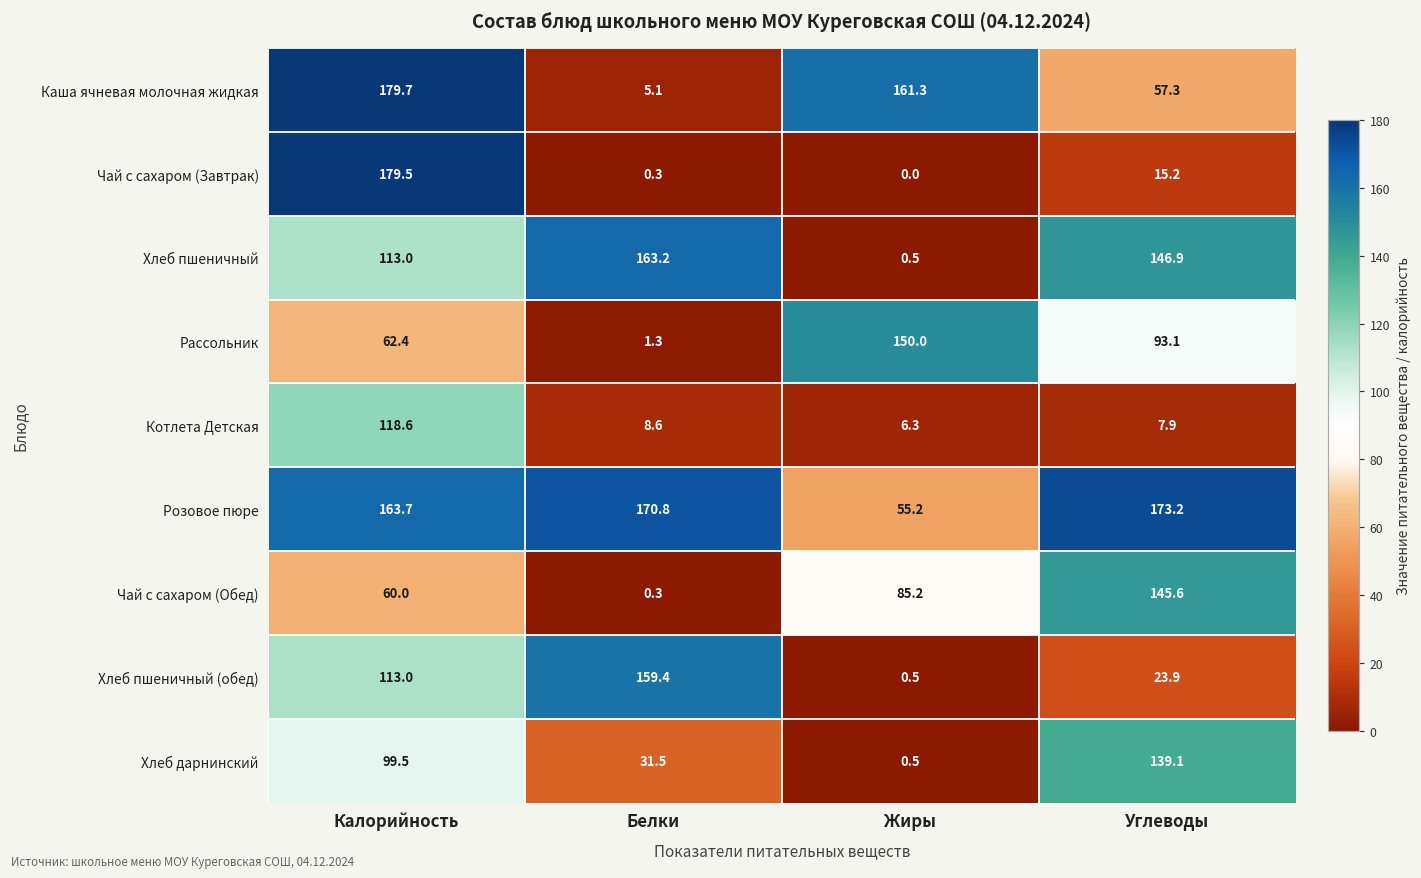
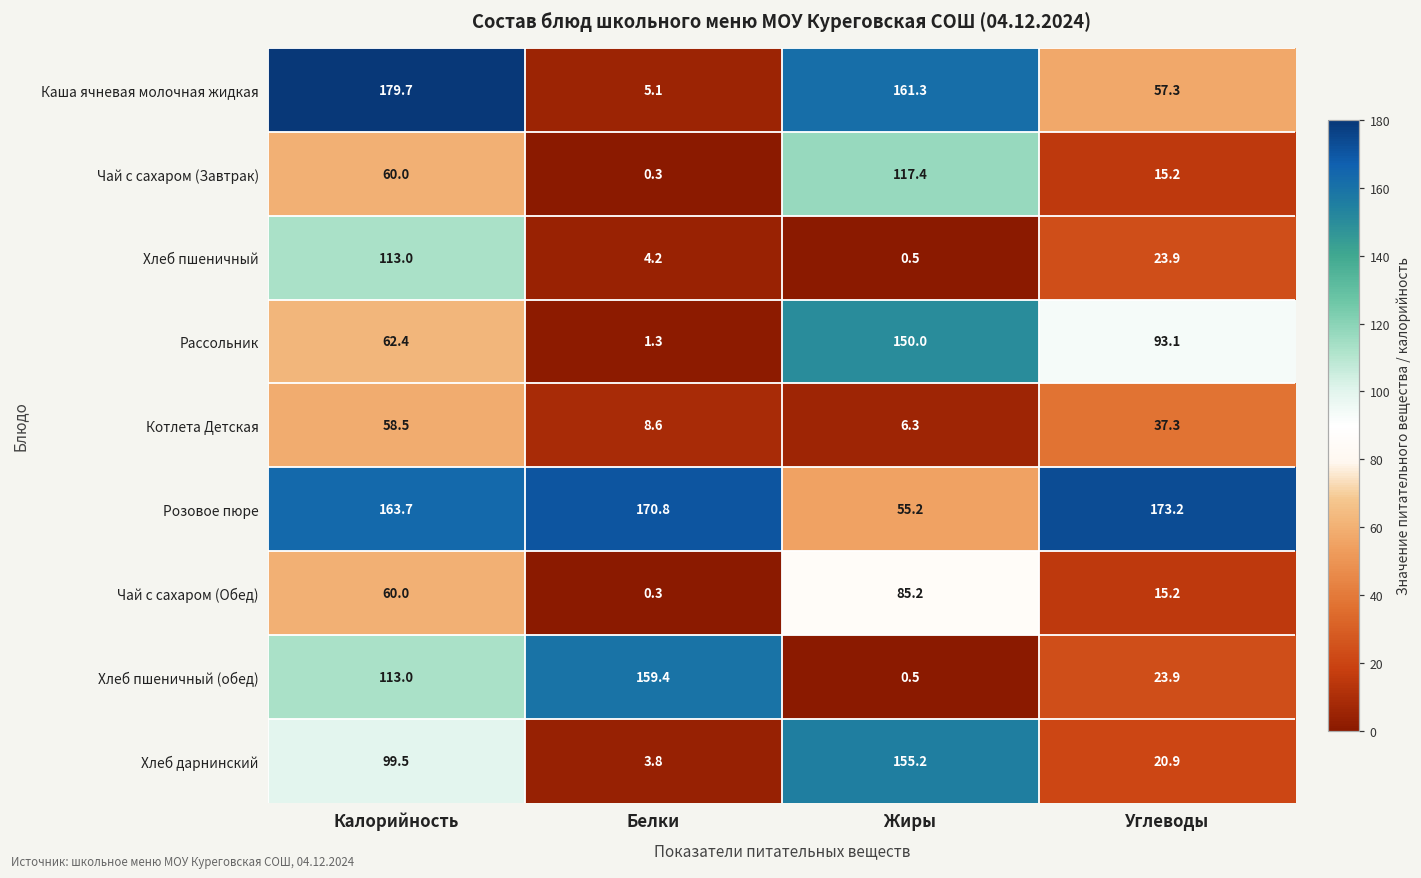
Чай с сахаром (Завтрак), Калорийность: 179.5 -> 60.0
Чай с сахаром (Завтрак), Жиры: 0.0 -> 117.4
Хлеб пшеничный, Белки: 163.2 -> 4.2
Хлеб пшеничный, Углеводы: 146.9 -> 23.9
Котлета Детская, Калорийность: 118.6 -> 58.5
Котлета Детская, Углеводы: 7.9 -> 37.3
Чай с сахаром (Обед), Углеводы: 145.6 -> 15.2
Хлеб дарнинский, Белки: 31.5 -> 3.8
Хлеб дарнинский, Жиры: 0.5 -> 155.2
Хлеб дарнинский, Углеводы: 139.1 -> 20.9
